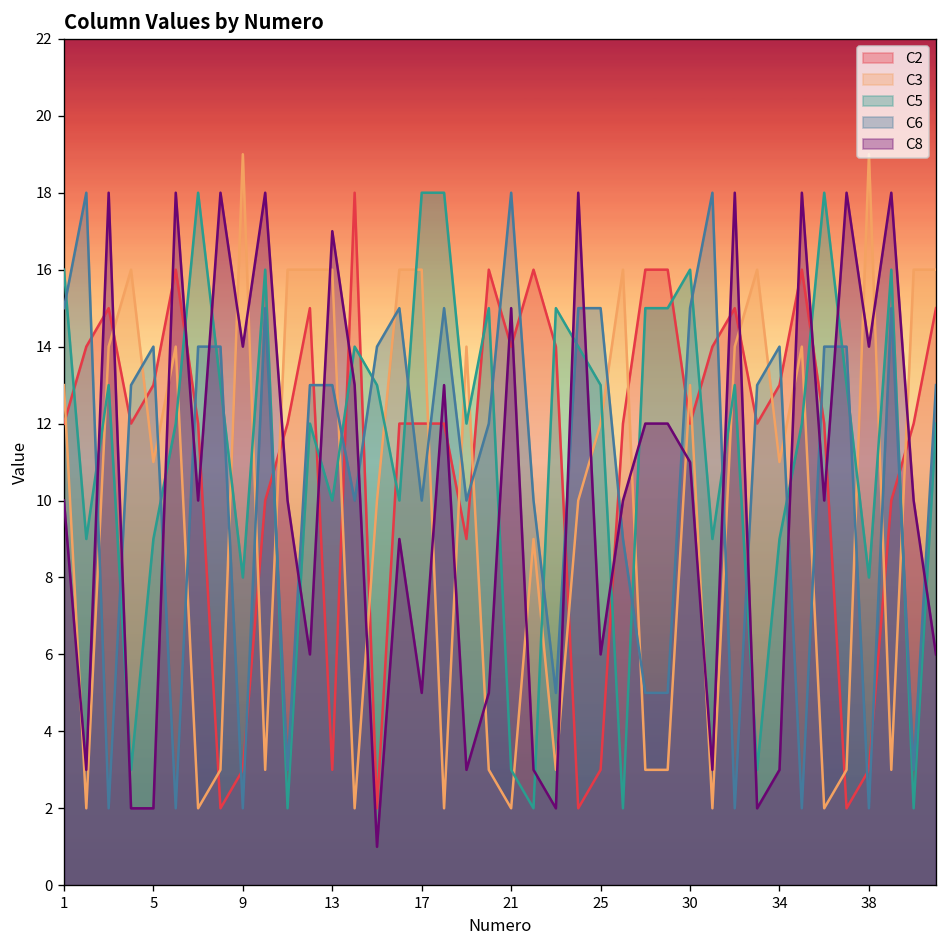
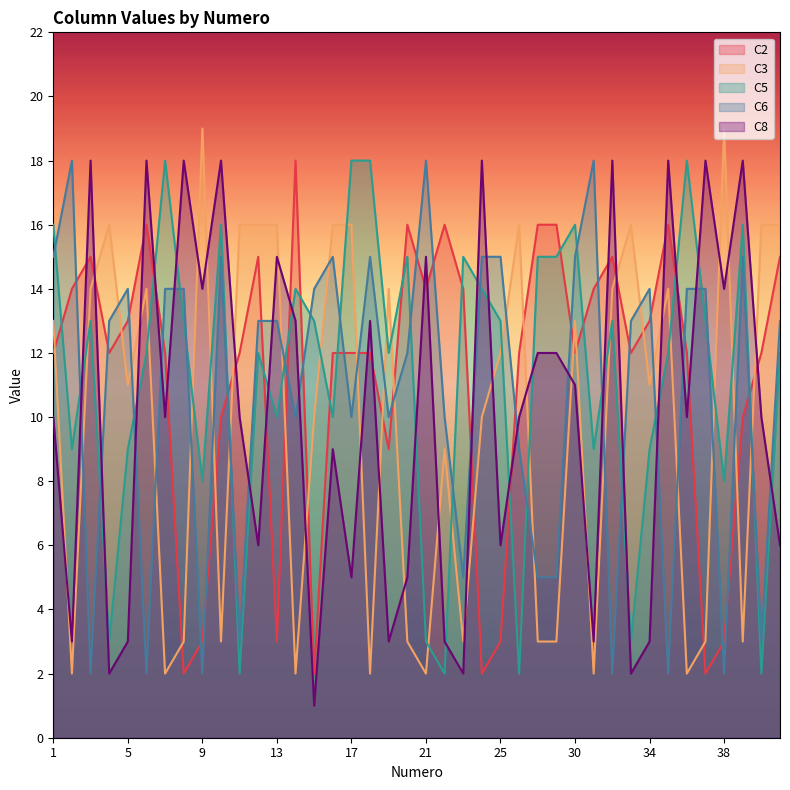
C8, 5: 2 -> 3
C8, 13: 17 -> 15
